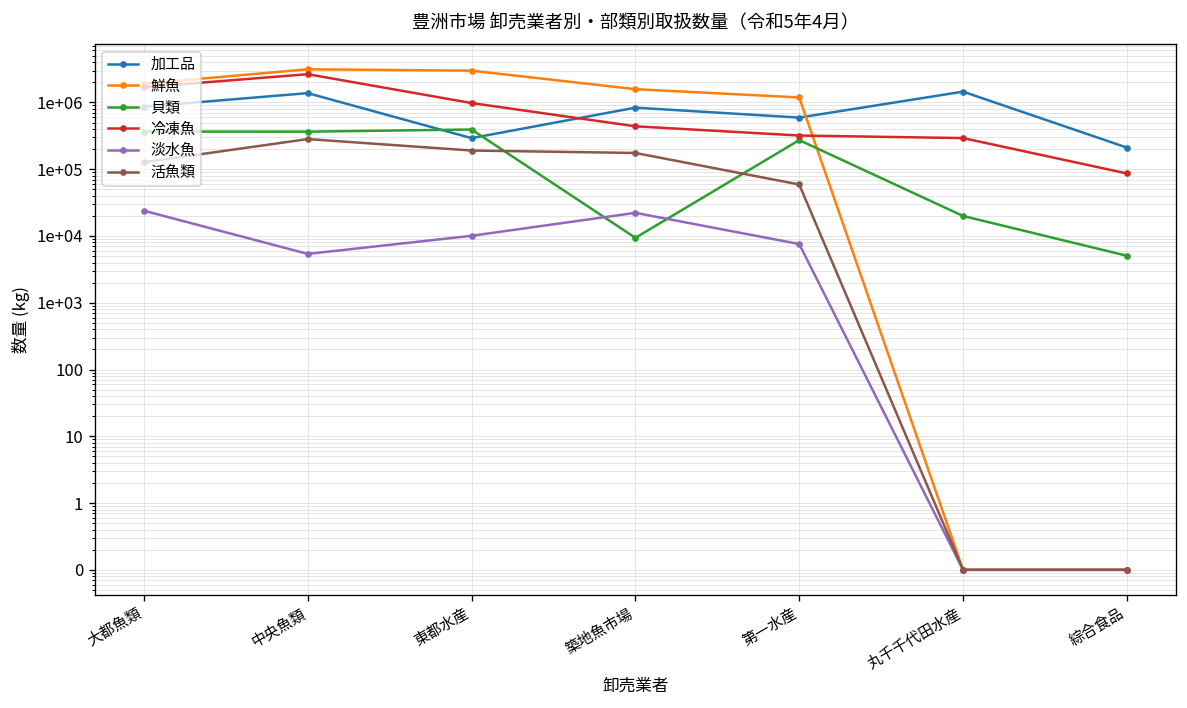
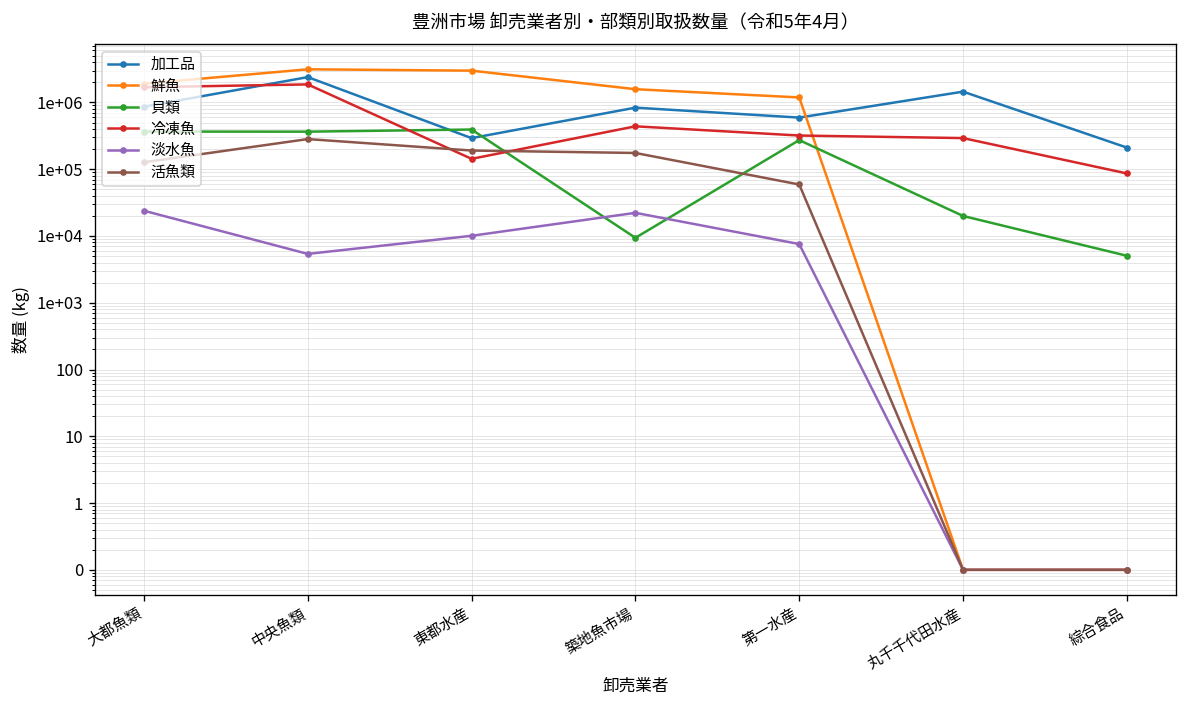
加工品, 中央魚類: 1400000 -> 2400000
冷凍魚, 中央魚類: 3000000 -> 1900000
冷凍魚, 東都水産: 1000000 -> 140000
